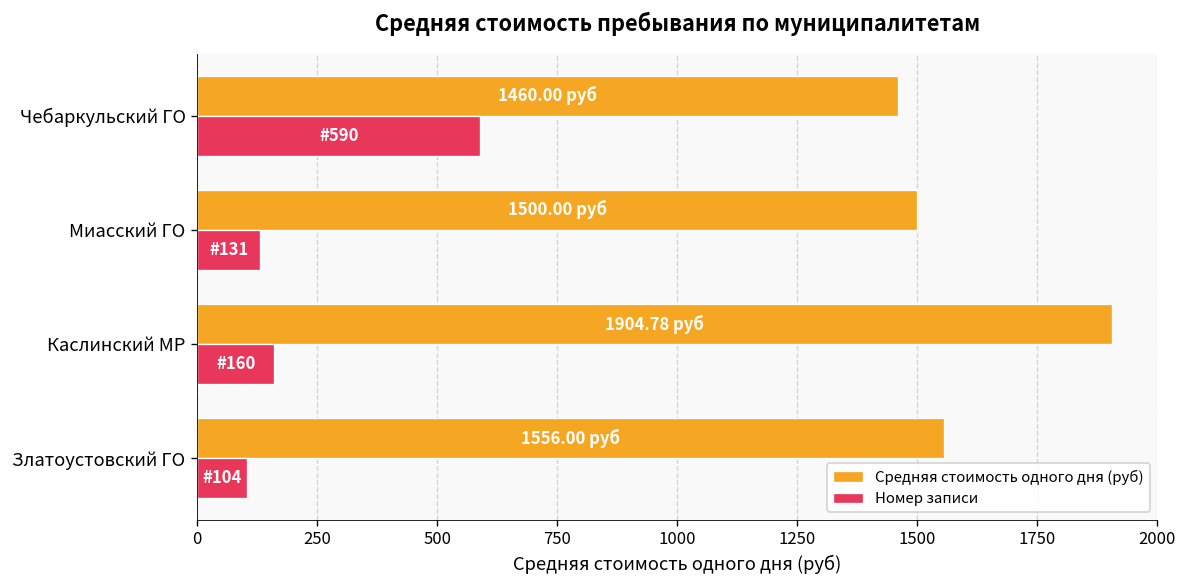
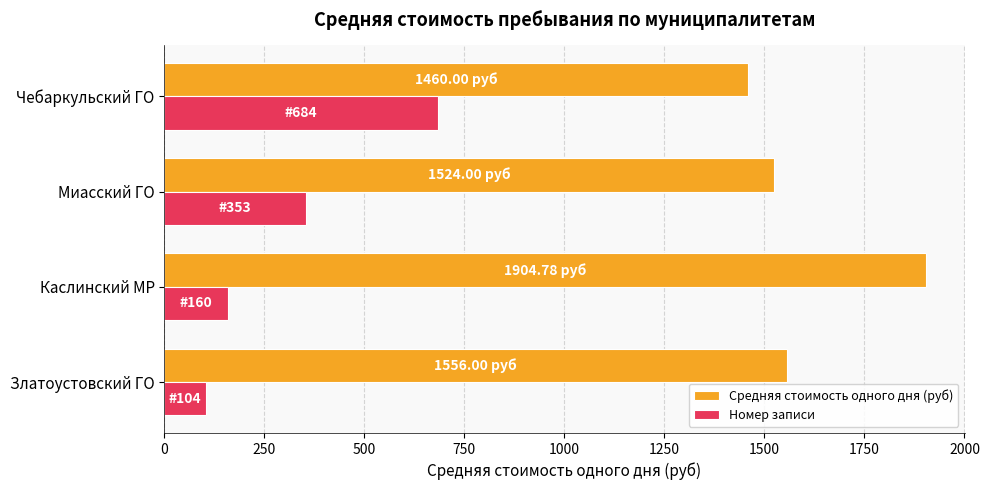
Номер записи, Чебаркульский ГО: 590 -> 684
Средняя стоимость одного дня (руб), Миасский ГО: 1500.00 -> 1524.00
Номер записи, Миасский ГО: 131 -> 353
